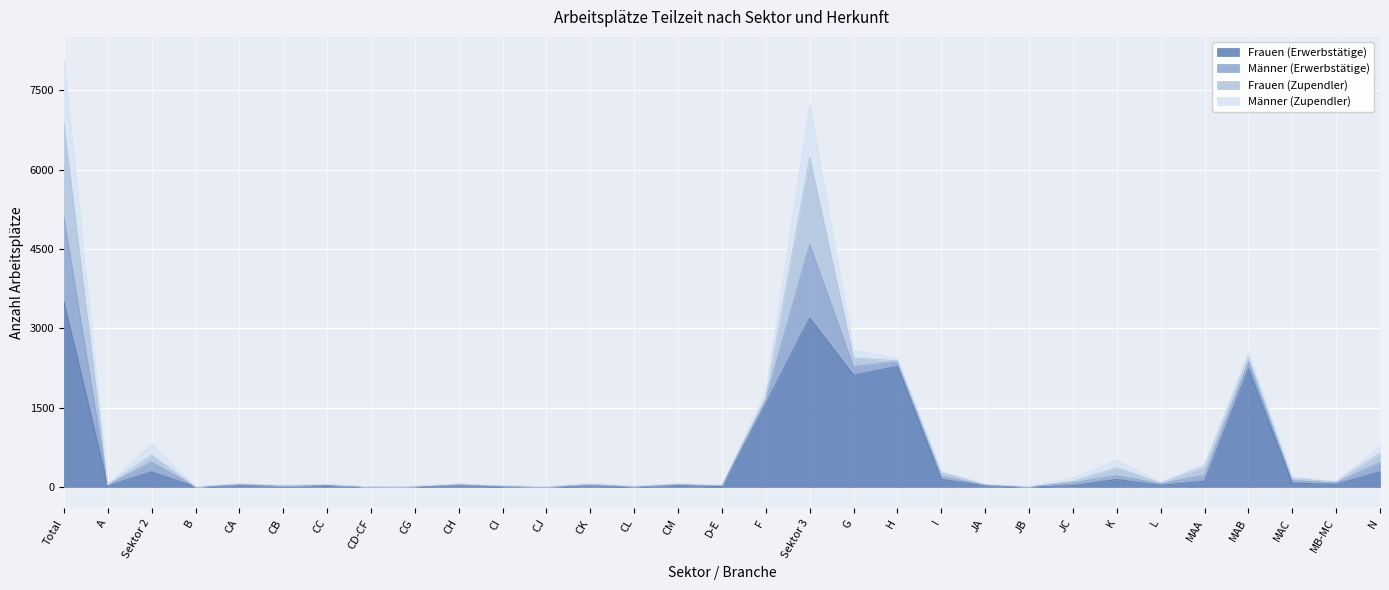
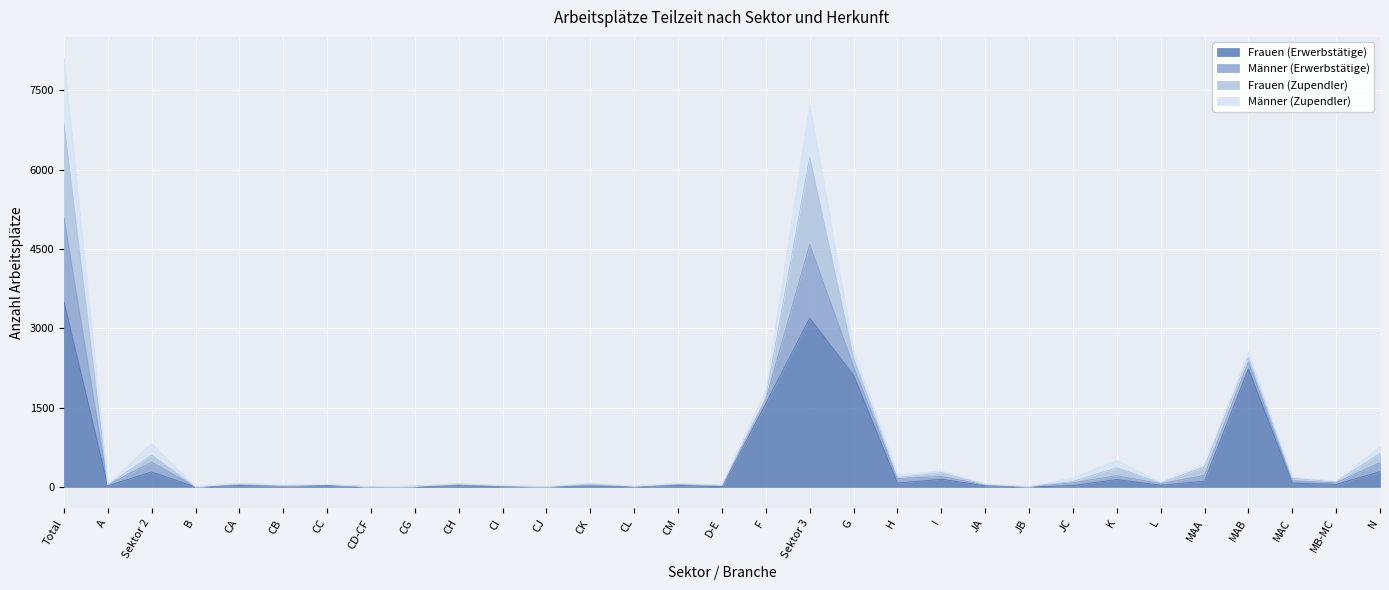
Frauen (Erwerbstätige), H: 2300 -> 100
